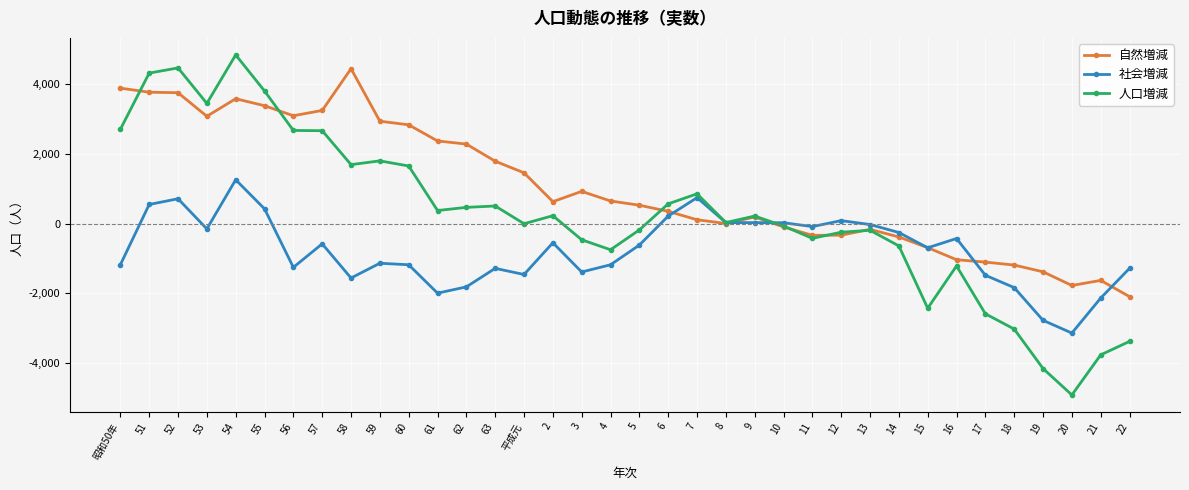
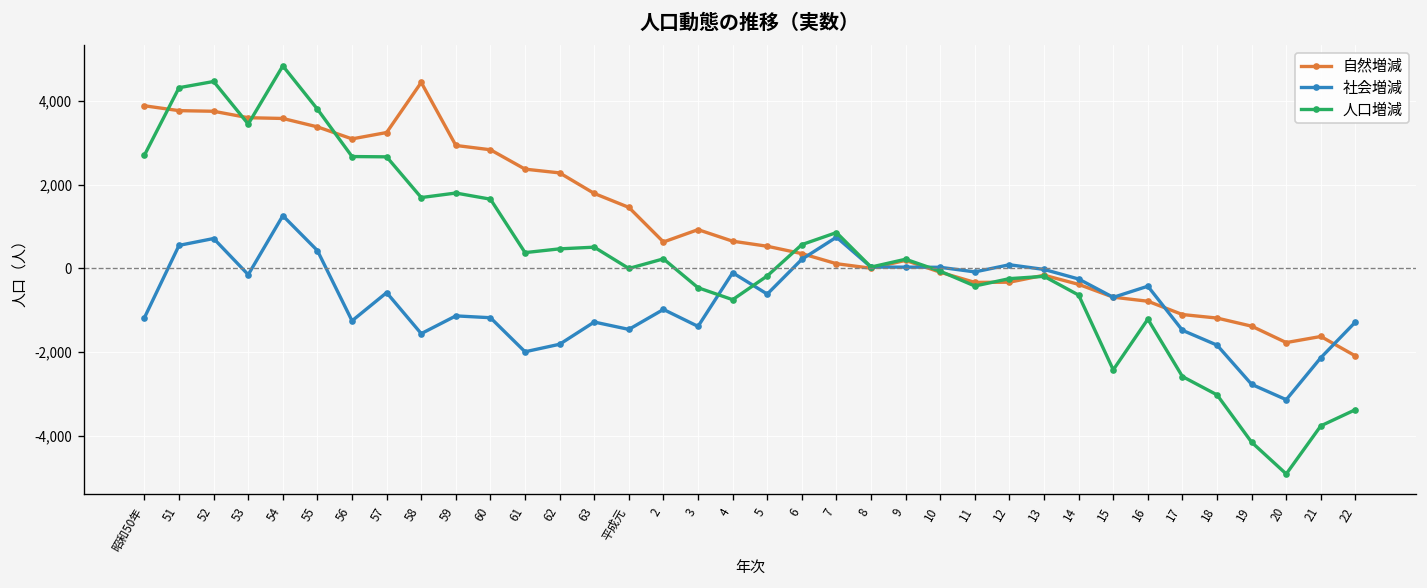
自然増減, 53: 3,100 -> 3,600
社会増減, 2: -600 -> -1,000
社会増減, 4: -1,200 -> -100
自然増減, 16: -1,000 -> -800
